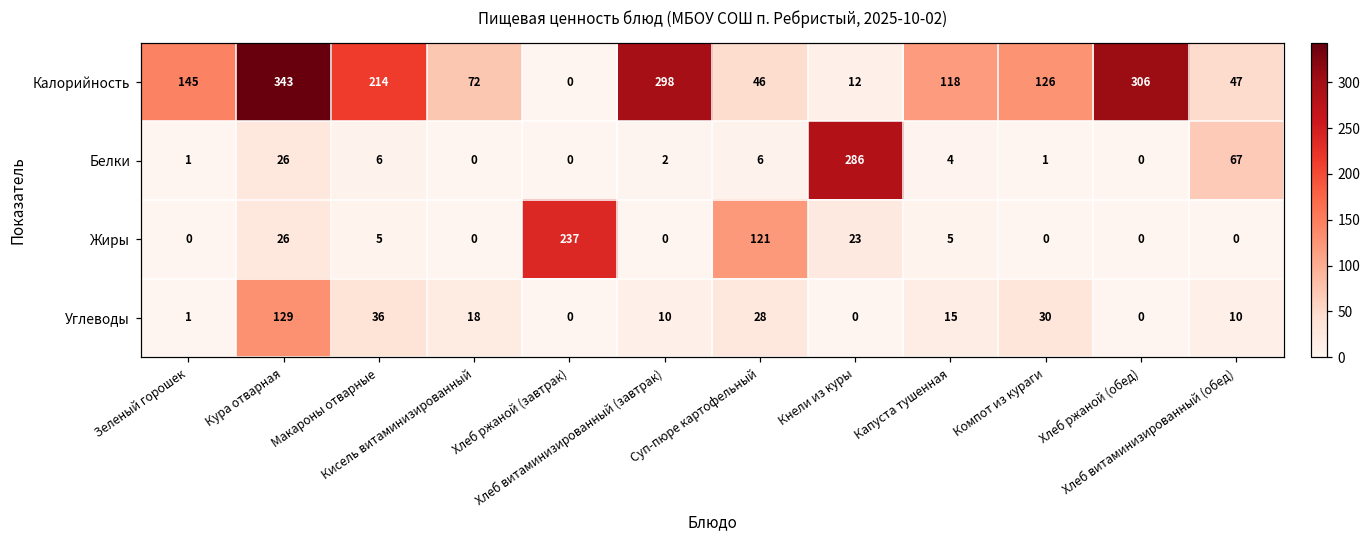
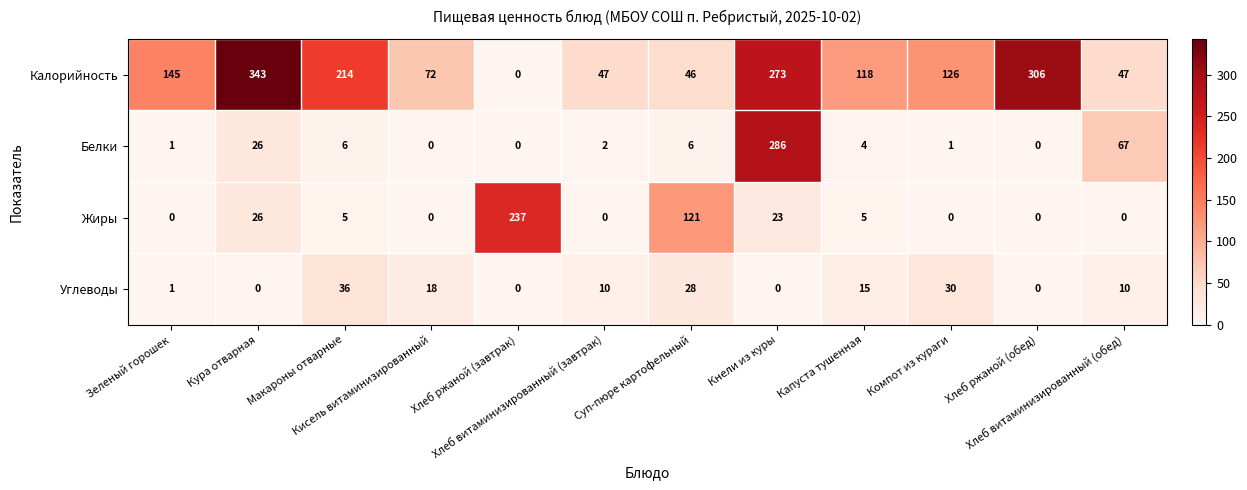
Калорийность, Хлеб витаминизированный (завтрак): 298 -> 47
Калорийность, Кнели из куры: 12 -> 273
Углеводы, Кура отварная: 129 -> 0
